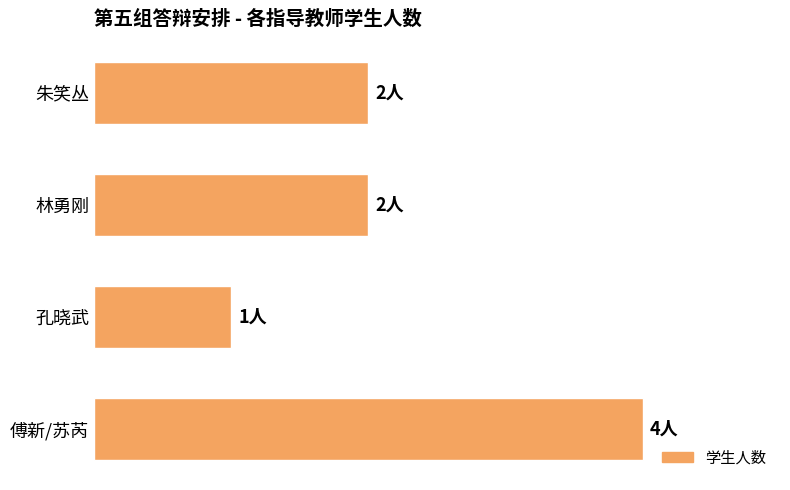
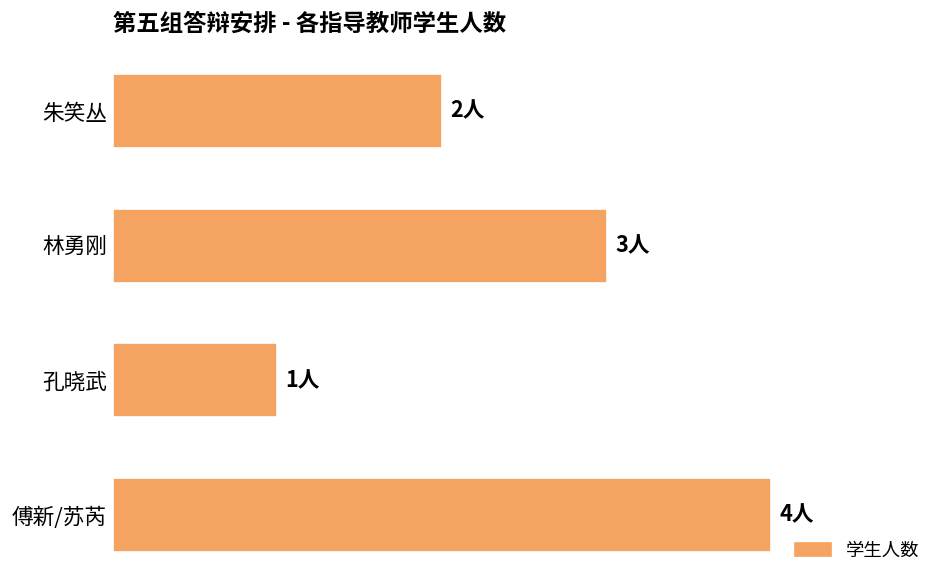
林勇刚: 2人 -> 3人
